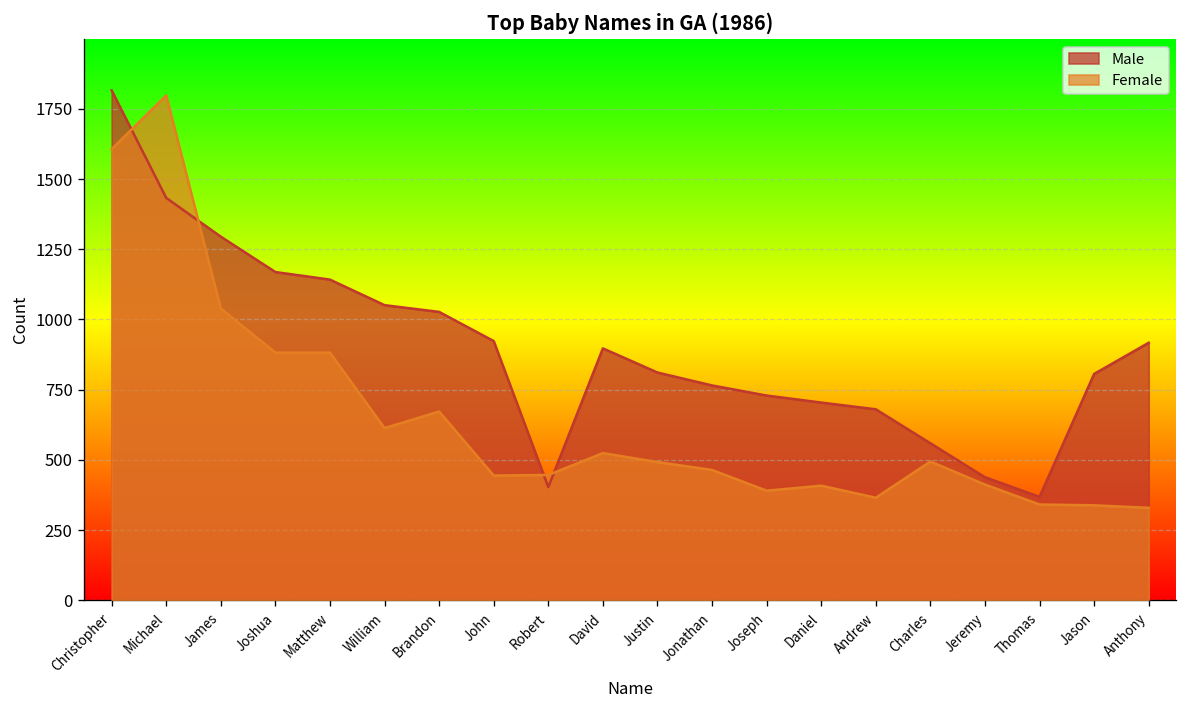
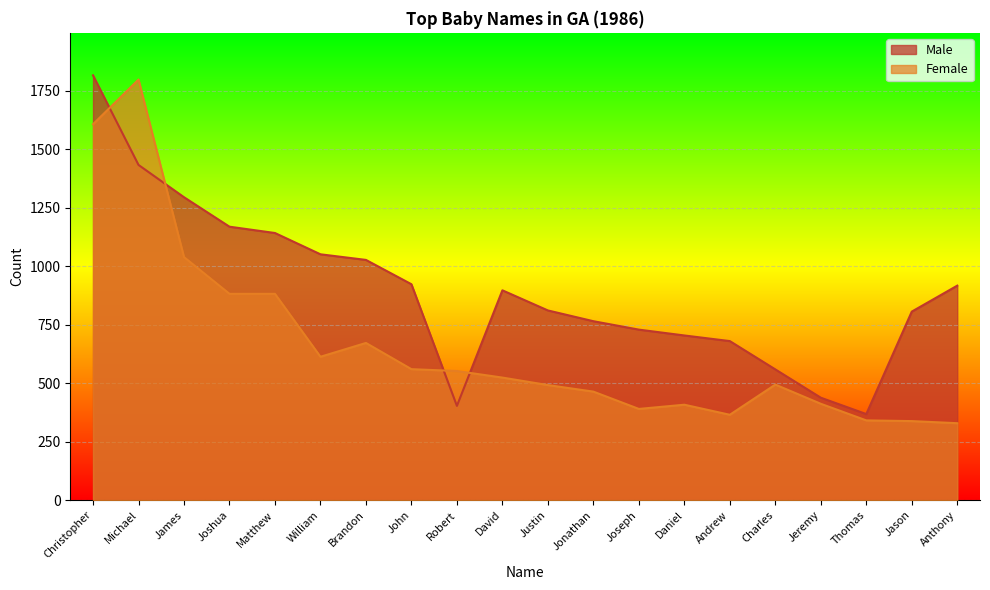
Female, John: 440 -> 560
Female, Robert: 450 -> 550
